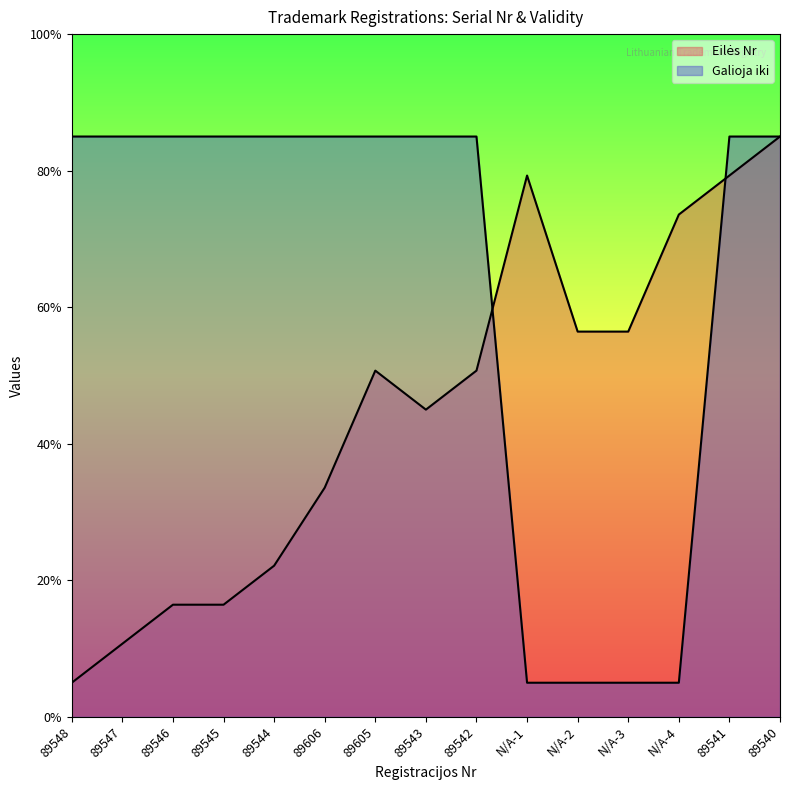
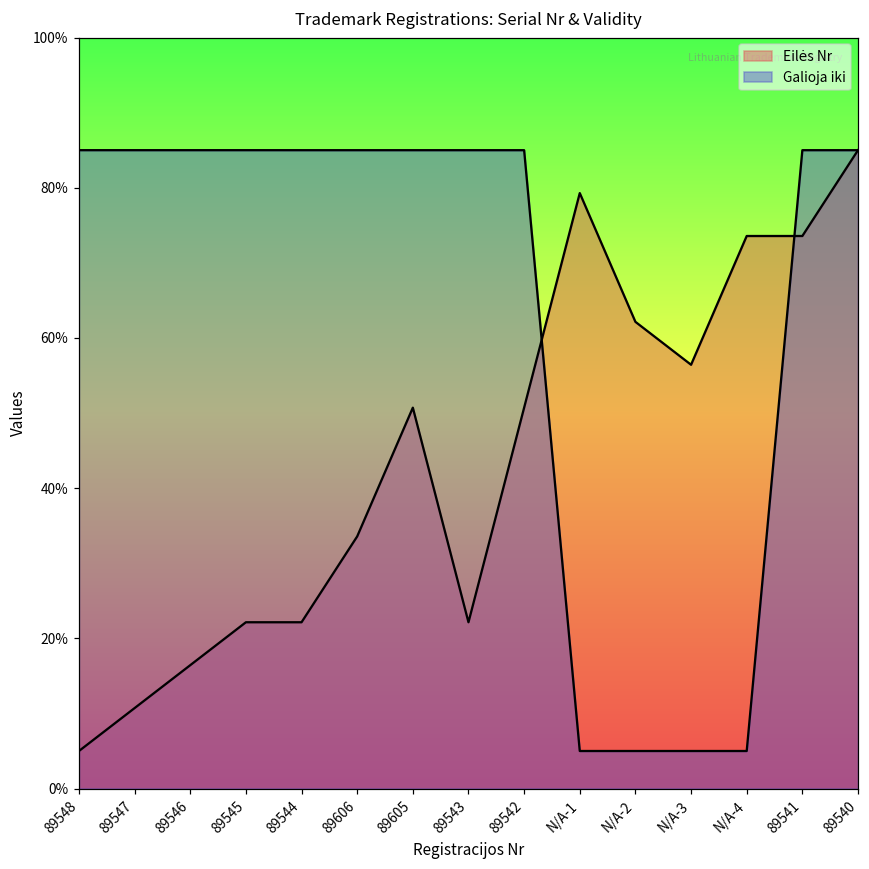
Eilės Nr, 89545: 16% -> 22%
Eilės Nr, 89543: 45% -> 22%
Eilės Nr, N/A-2: 56% -> 62%
Eilės Nr, 89541: 79% -> 74%
